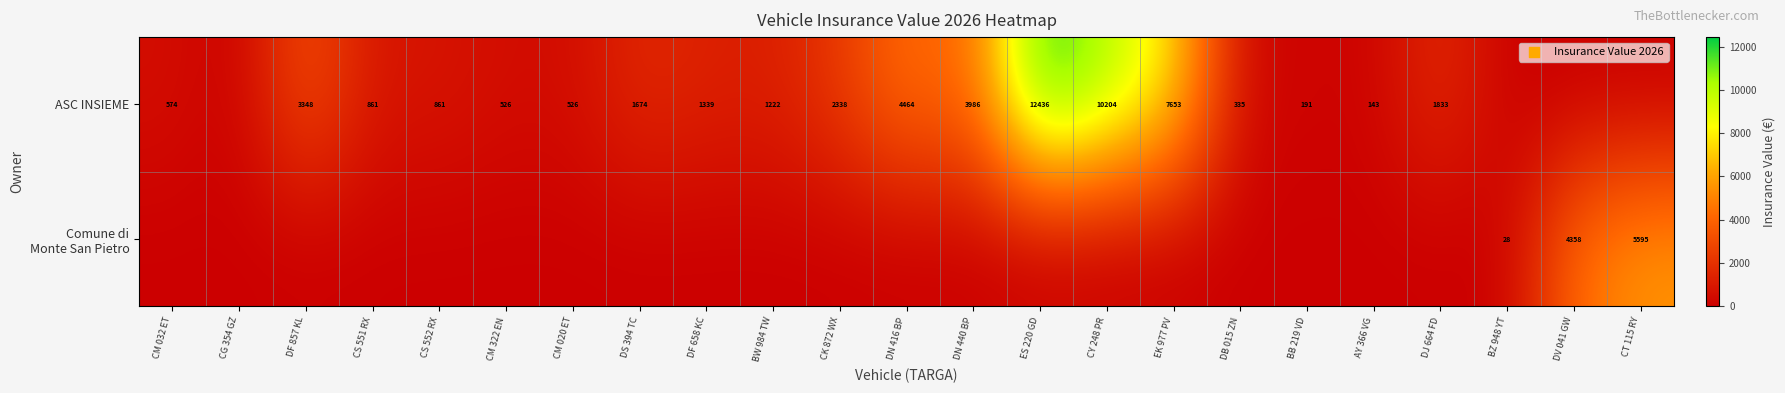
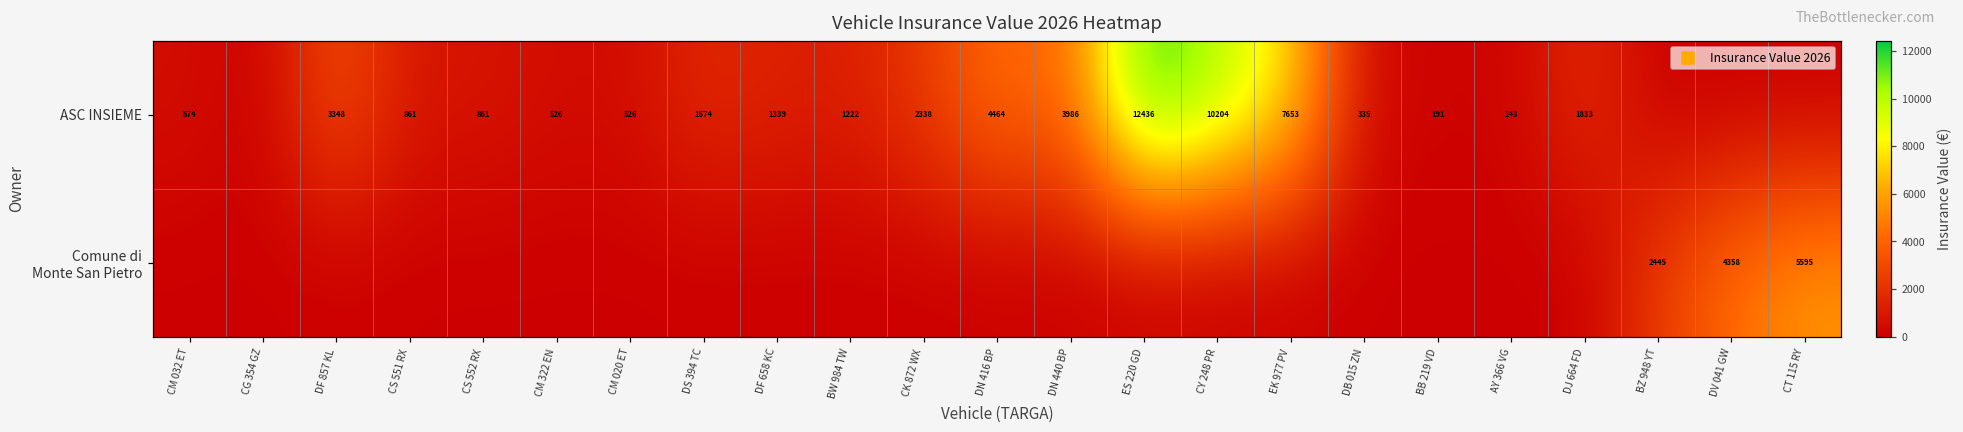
Comune di Monte San Pietro, BZ 948 YT: 28 -> 2445
